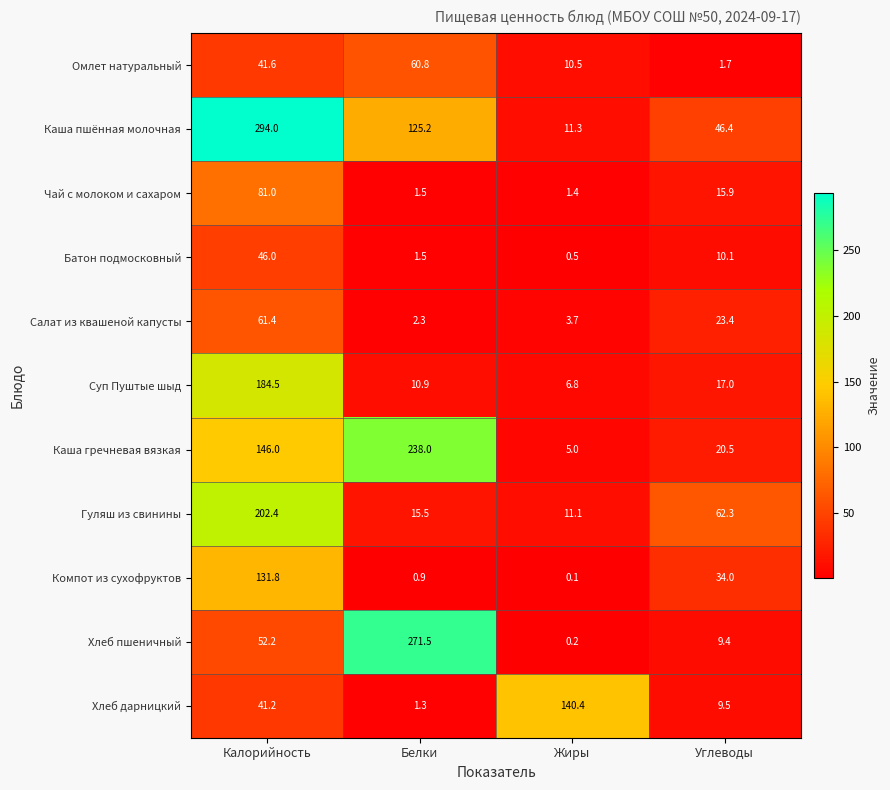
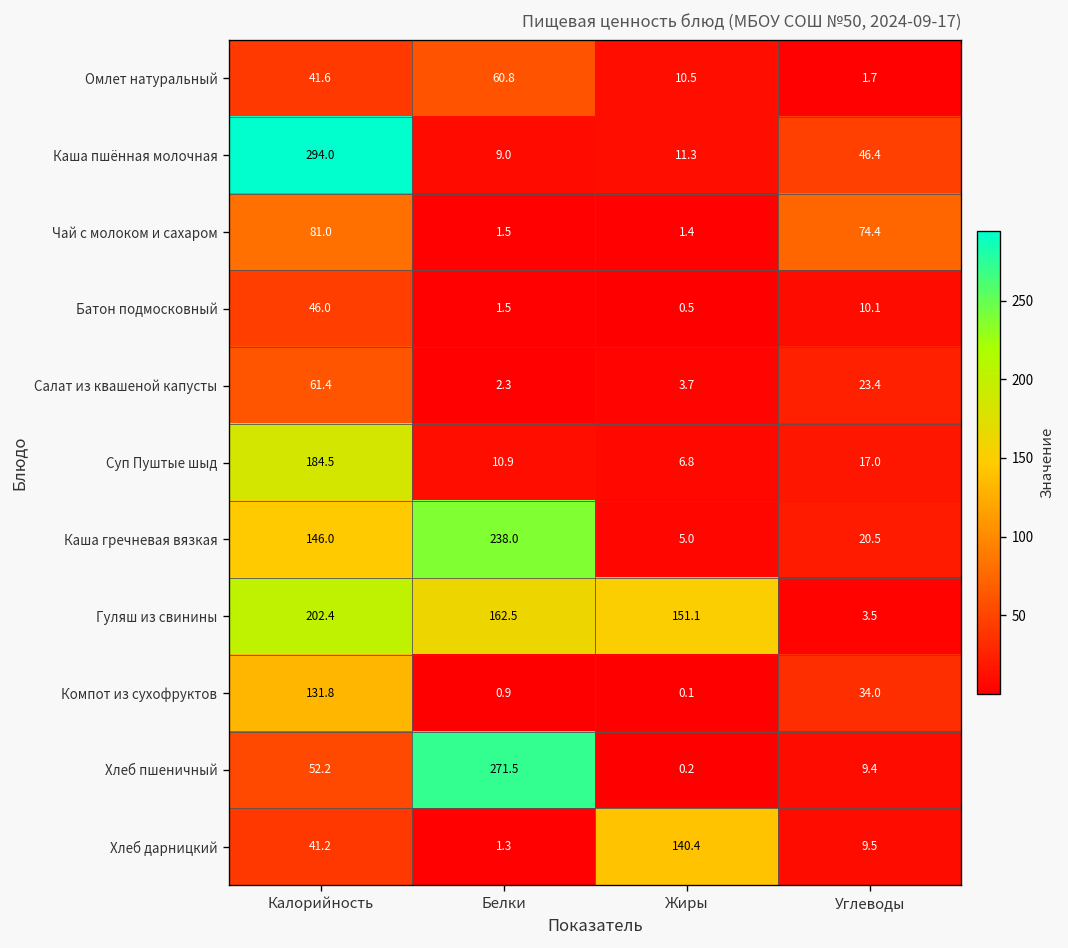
Каша пшённая молочная, Белки: 125.2 -> 9.0
Чай с молоком и сахаром, Углеводы: 15.9 -> 74.4
Гуляш из свинины, Белки: 15.5 -> 162.5
Гуляш из свинины, Жиры: 11.1 -> 151.1
Гуляш из свинины, Углеводы: 62.3 -> 3.5
